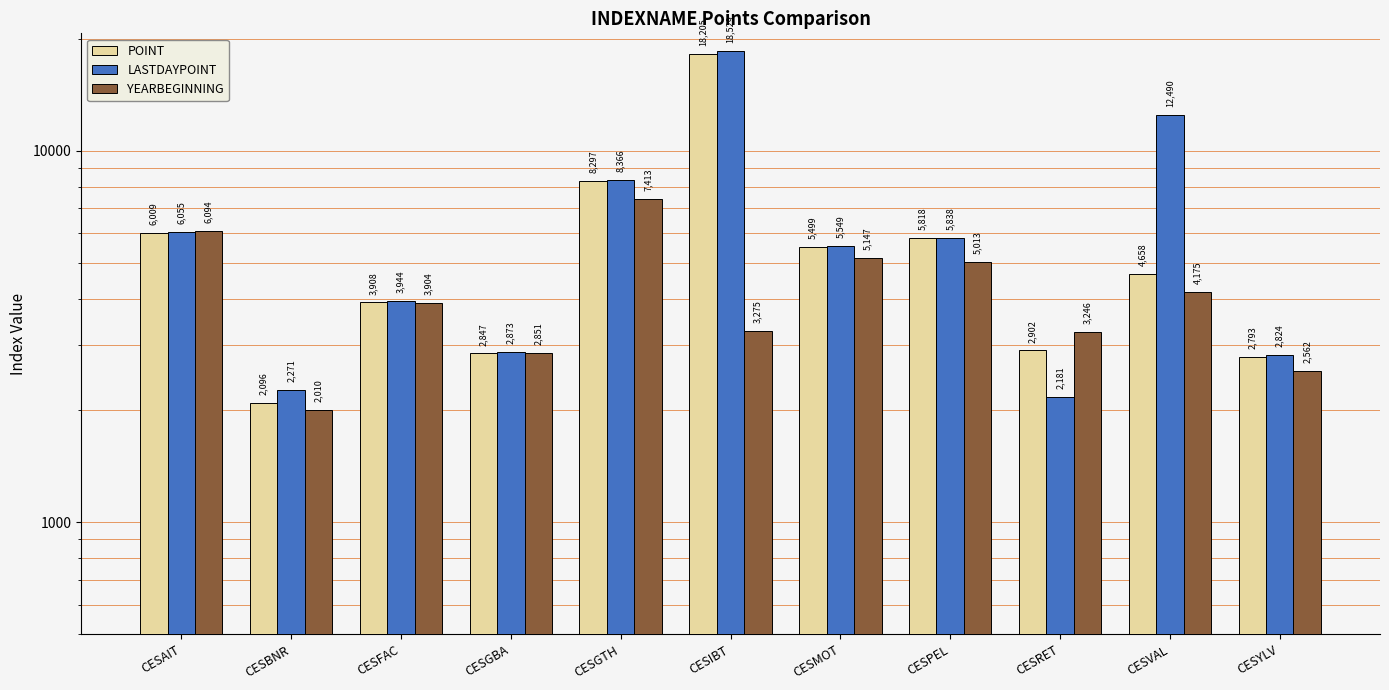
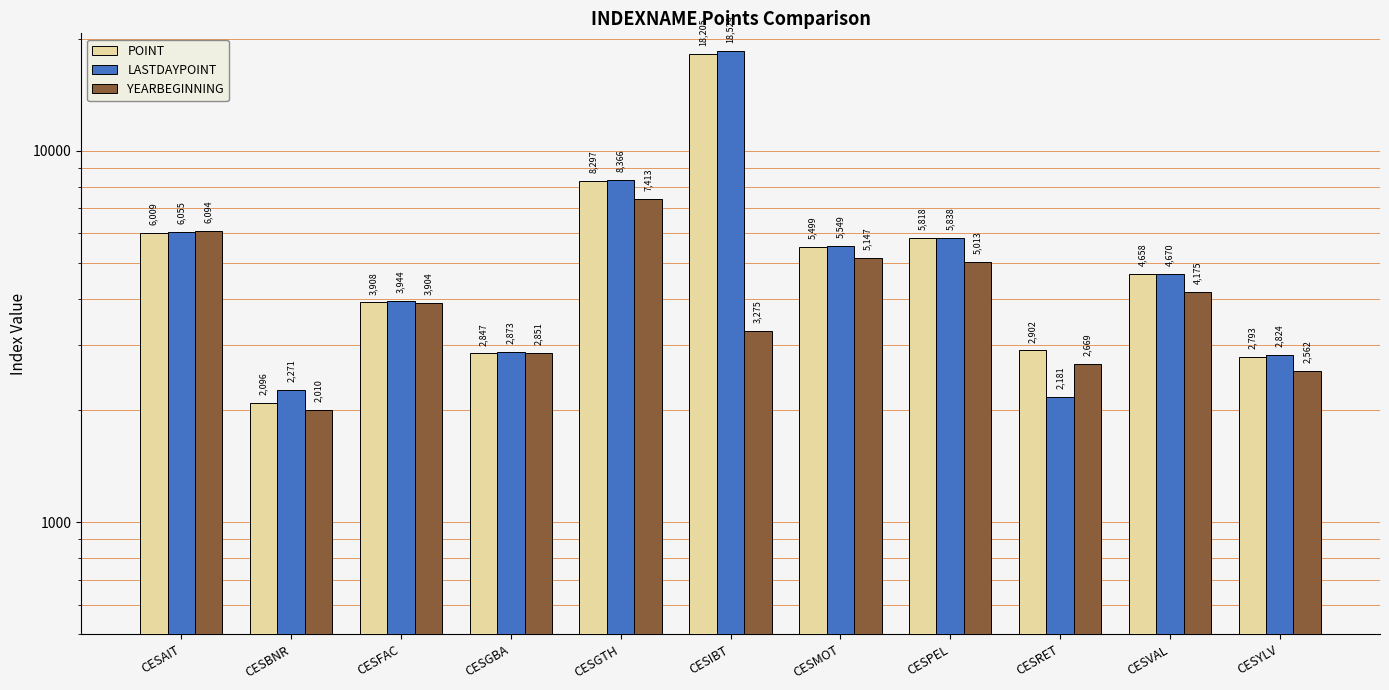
YEARBEGINNING, CESRET: 3,246 -> 2,669
LASTDAYPOINT, CESVAL: 12,490 -> 4,670
